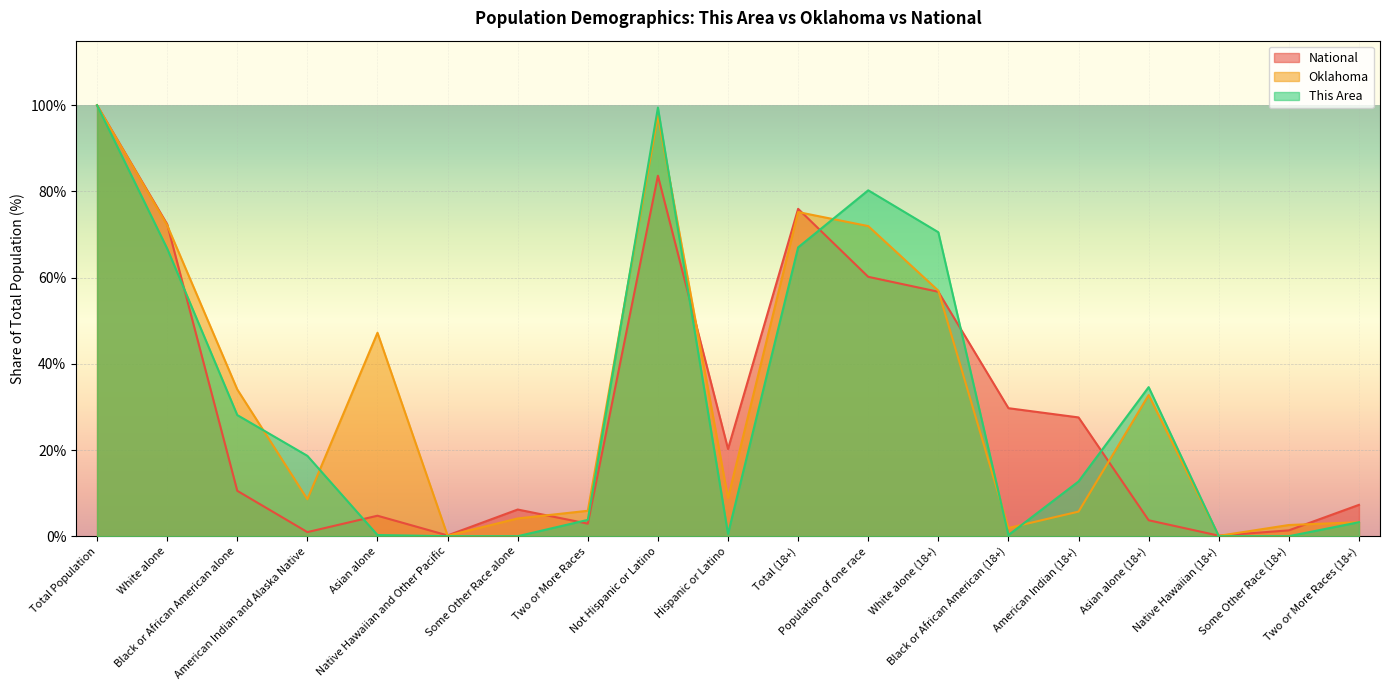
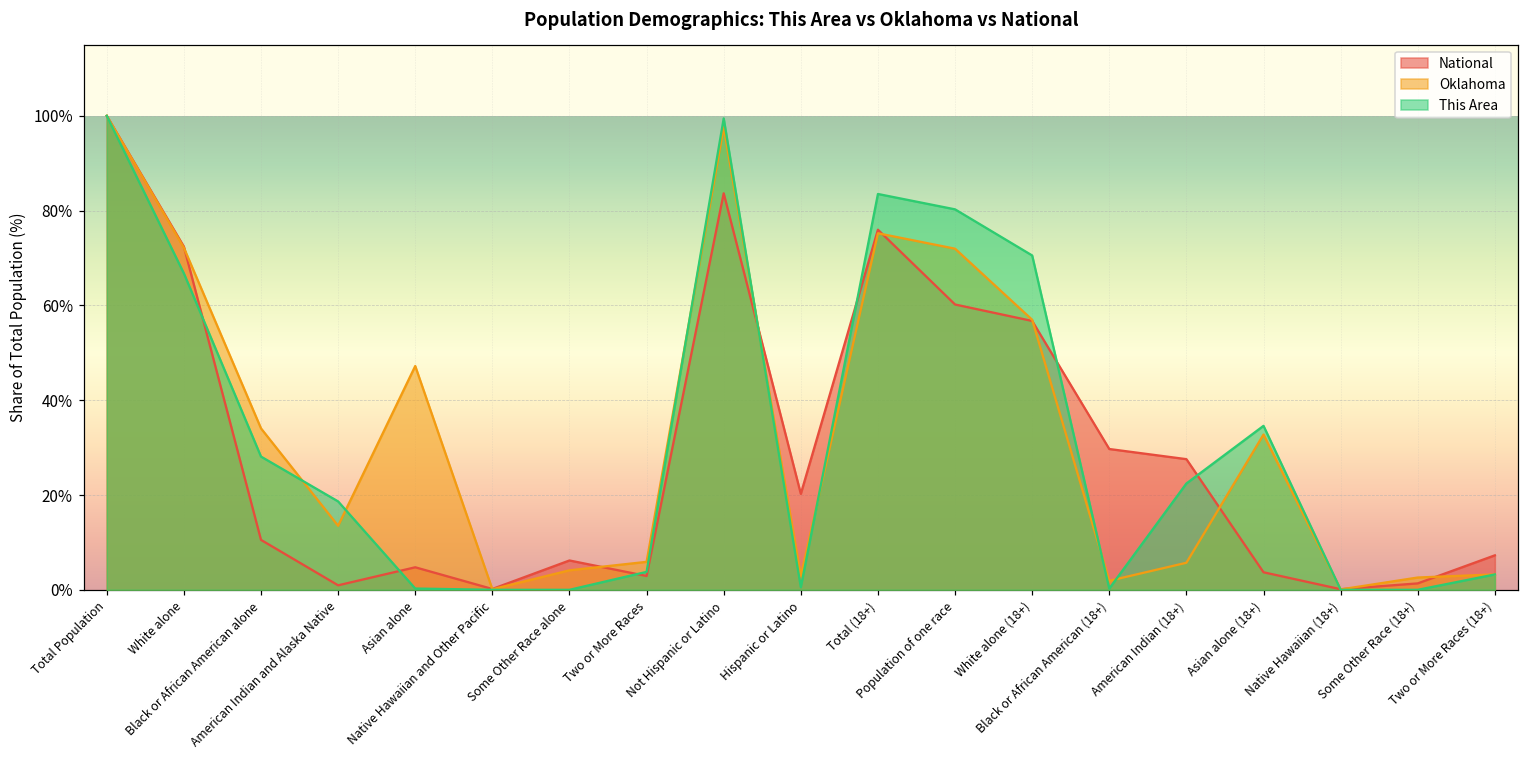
Oklahoma, American Indian and Alaska Native: 9% -> 14%
Oklahoma, Hispanic or Latino: 9% -> 3%
This Area, Total (18+): 67% -> 84%
This Area, American Indian (18+): 13% -> 22%
